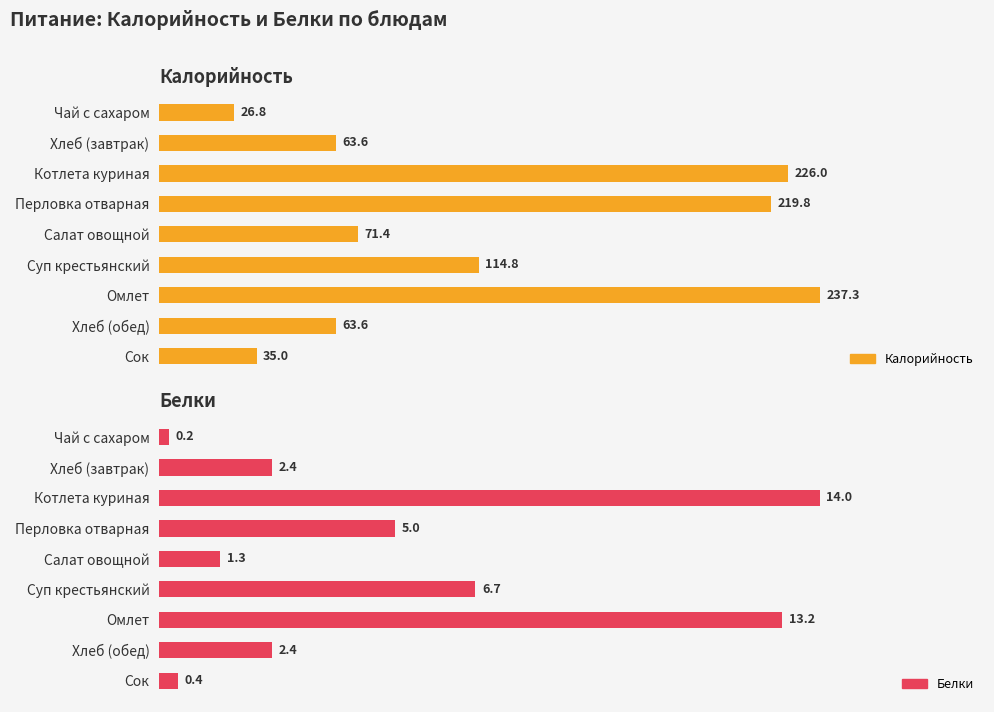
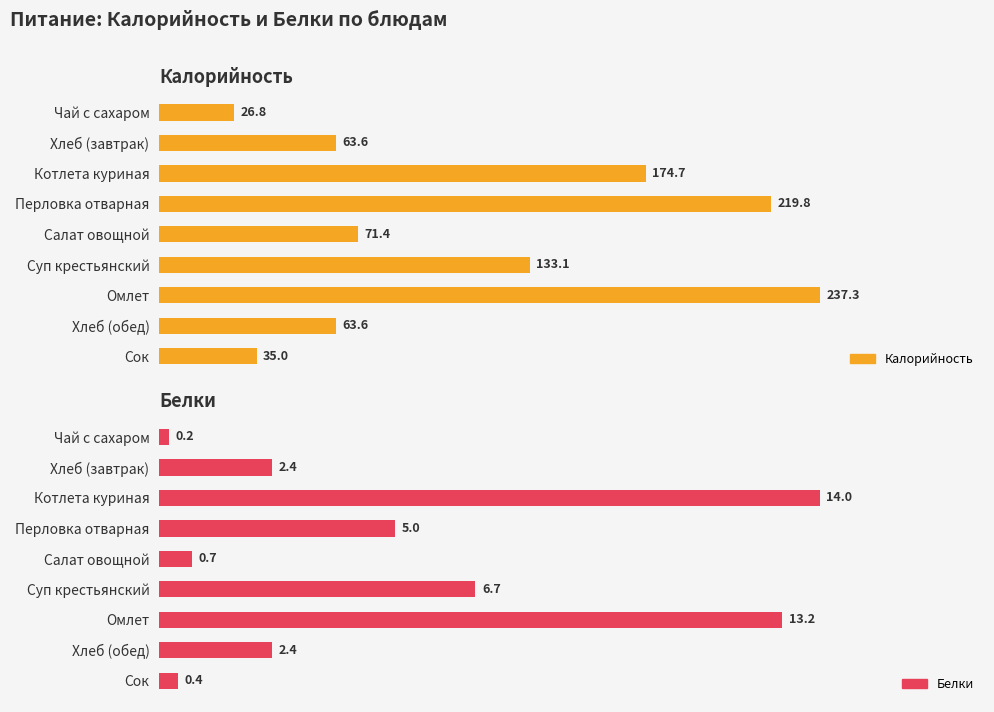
Калорийность, Котлета куриная: 226.0 -> 174.7
Калорийность, Суп крестьянский: 114.8 -> 133.1
Белки, Салат овощной: 1.3 -> 0.7
